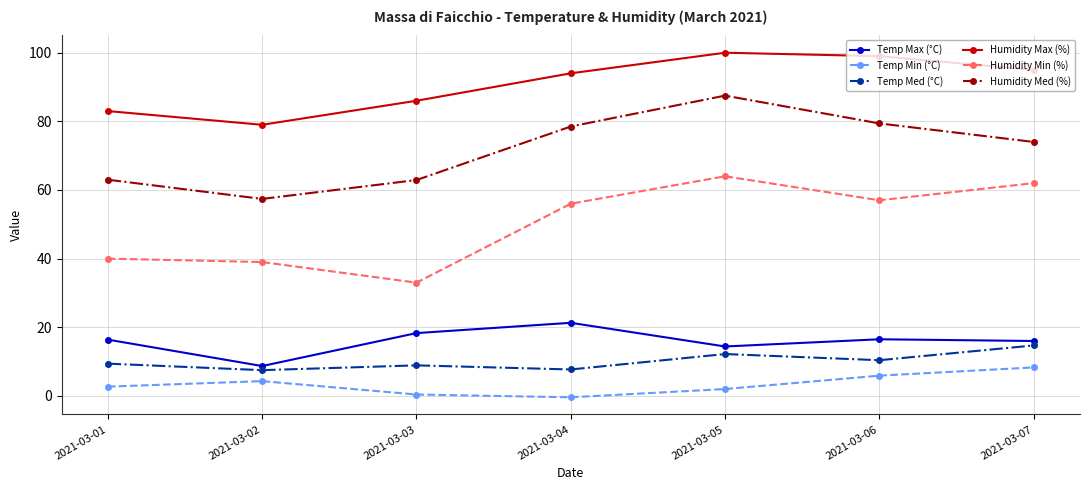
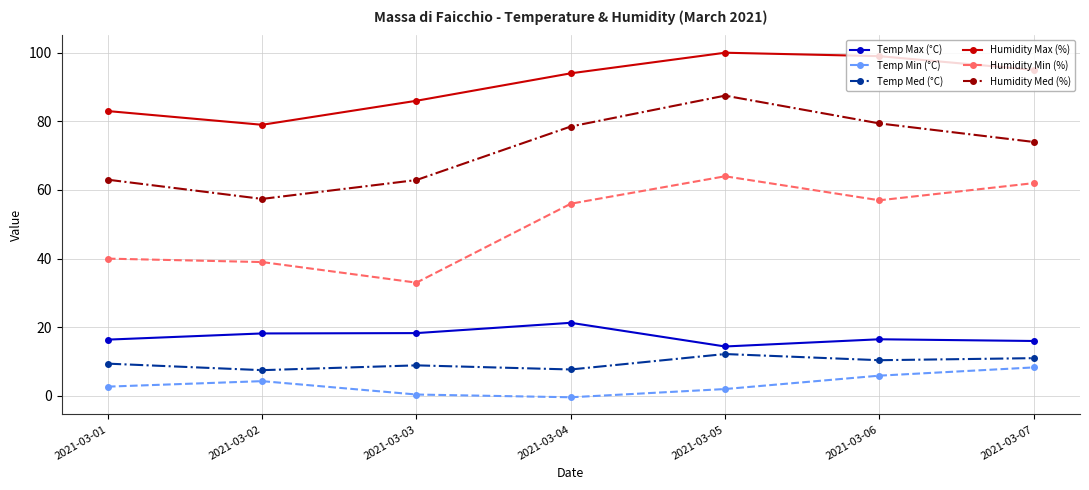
Temp Max (°C), 2021-03-02: 9 -> 18
Temp Med (°C), 2021-03-07: 15 -> 11
